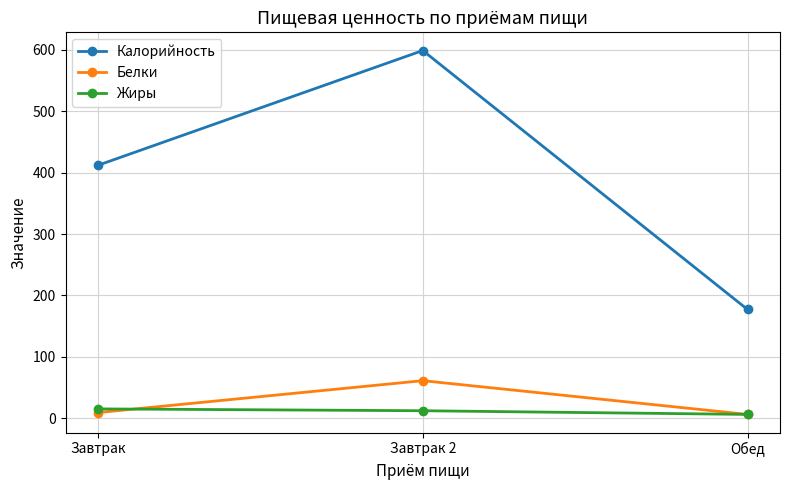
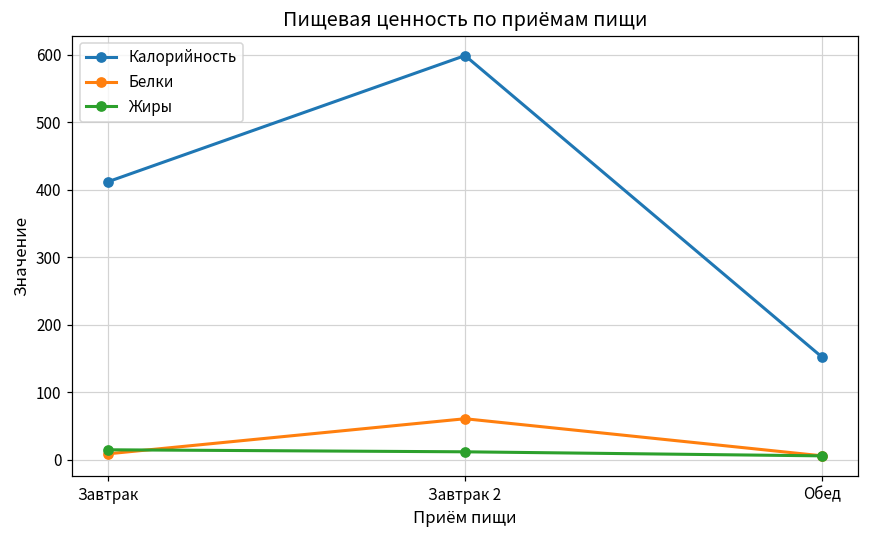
Калорийность, Обед: 180 -> 150
